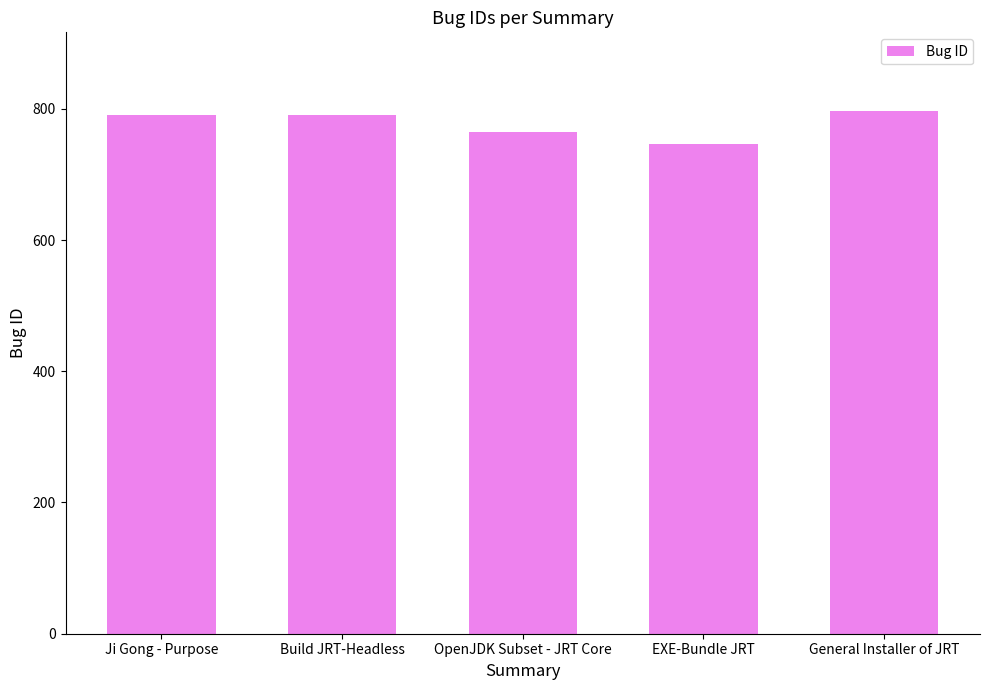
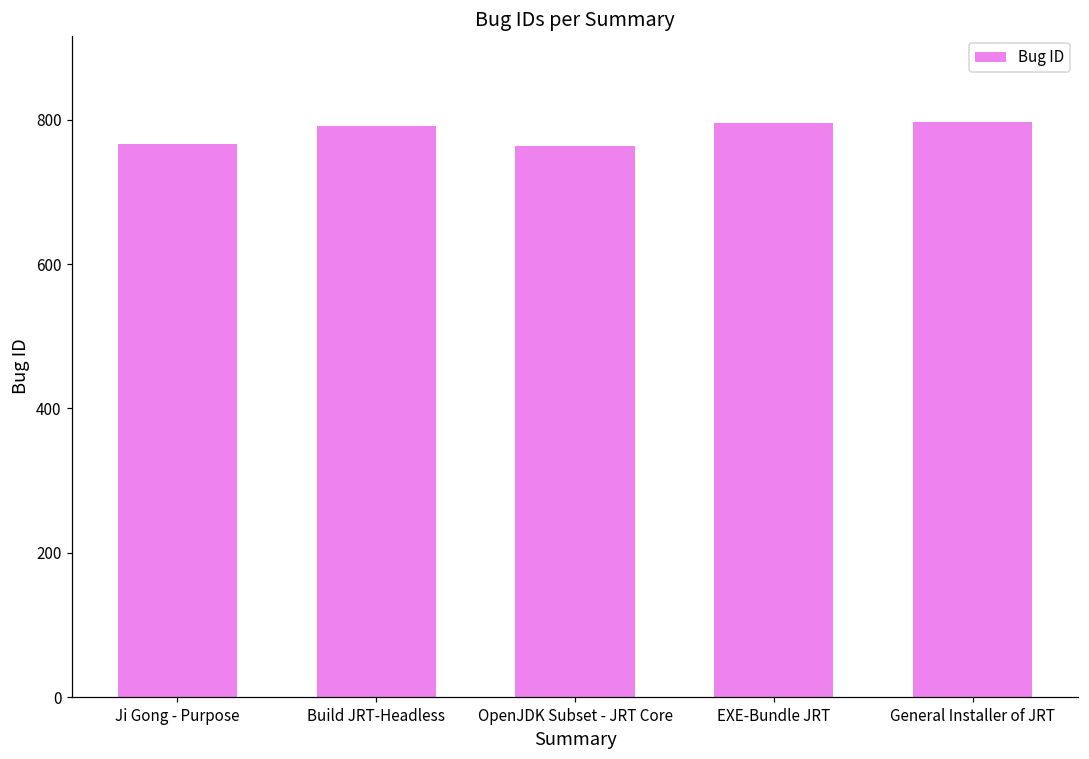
Ji Gong - Purpose: 790 -> 770
EXE-Bundle JRT: 750 -> 800
